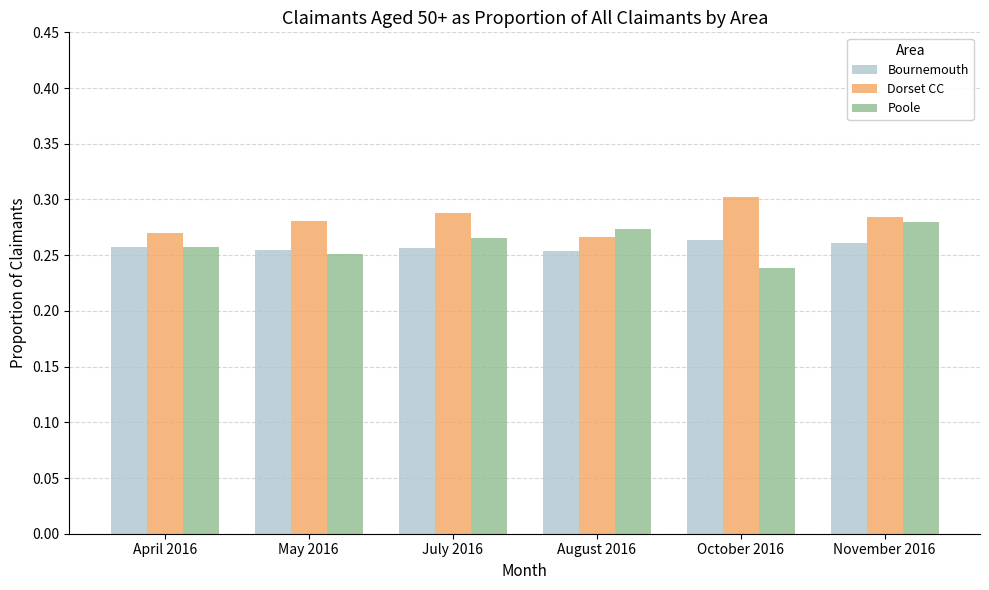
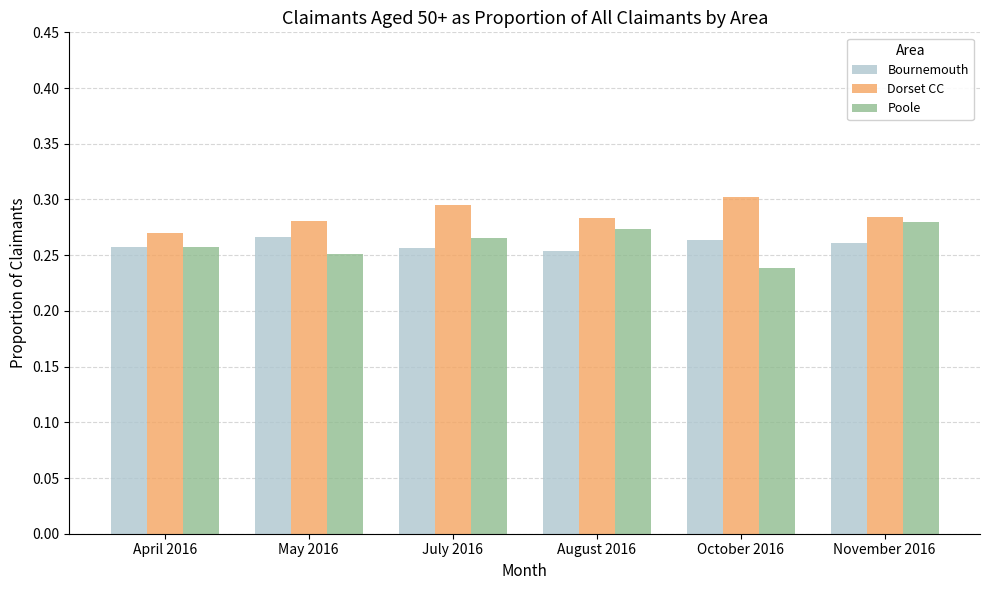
Bournemouth, May 2016: 0.255 -> 0.266
Dorset CC, July 2016: 0.287 -> 0.295
Dorset CC, August 2016: 0.266 -> 0.283
